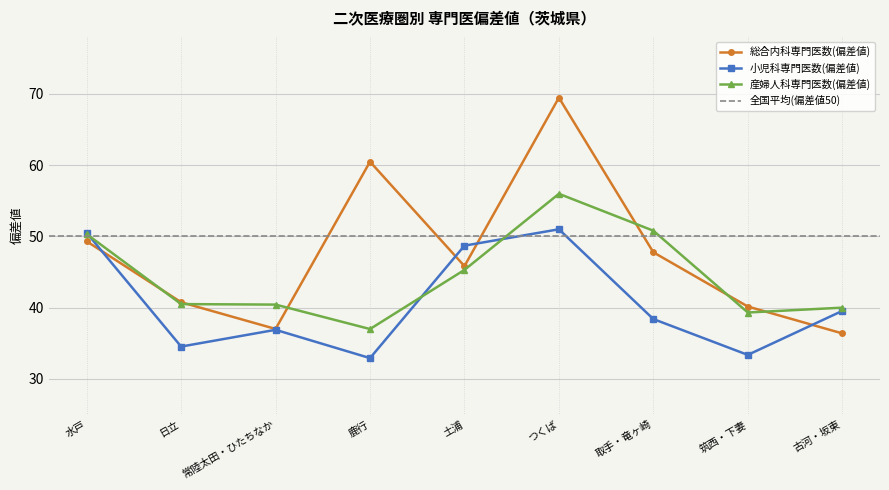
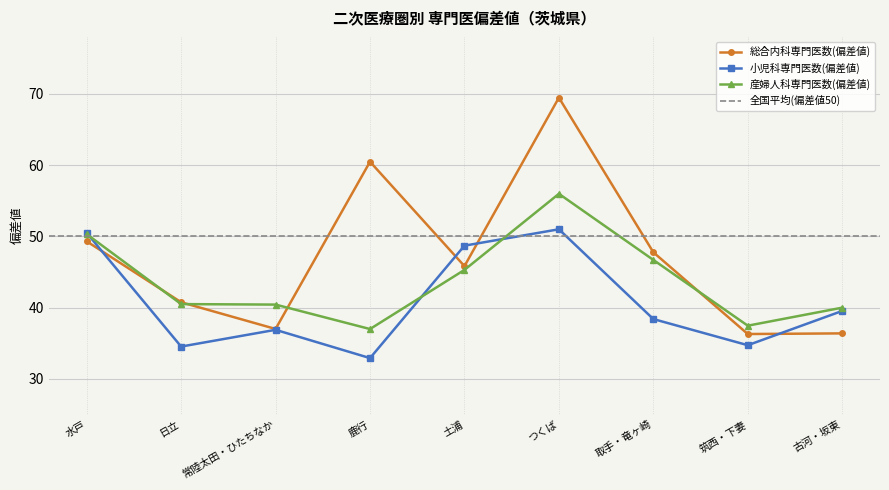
産婦人科専門医数(偏差値), 取手・竜ヶ崎: 51 -> 47
総合内科専門医数(偏差値), 筑西・下妻: 40 -> 36
小児科専門医数(偏差値), 筑西・下妻: 33 -> 35
産婦人科専門医数(偏差値), 筑西・下妻: 39 -> 37
